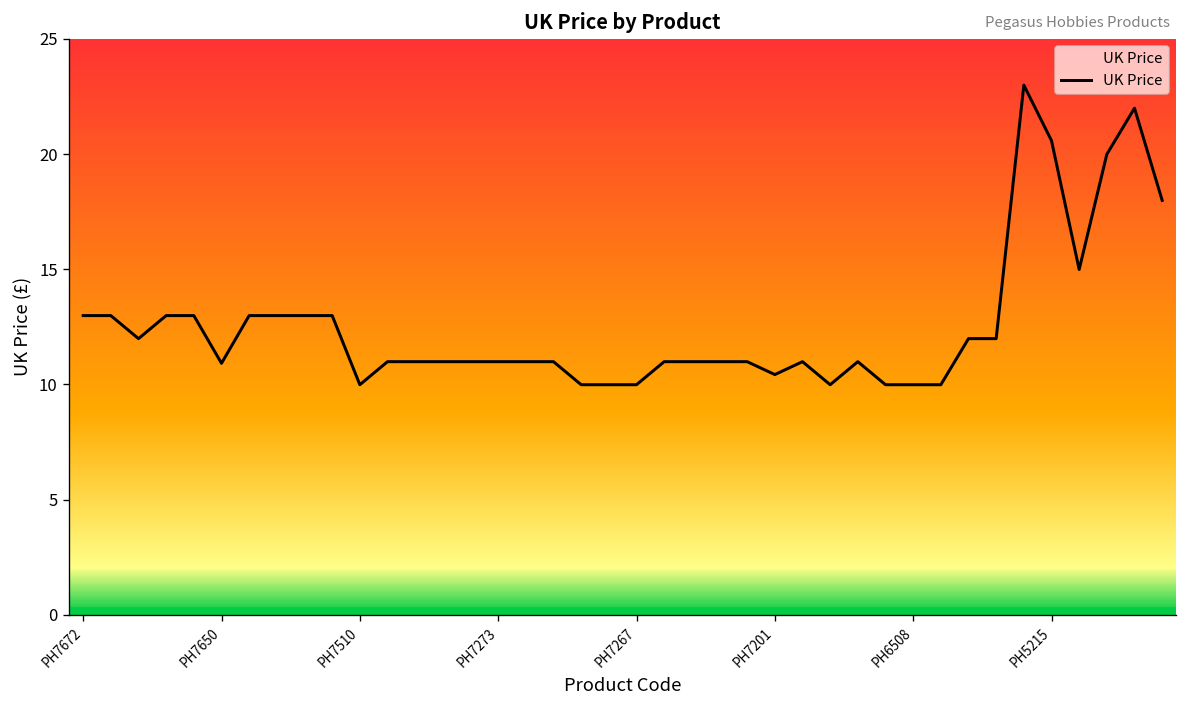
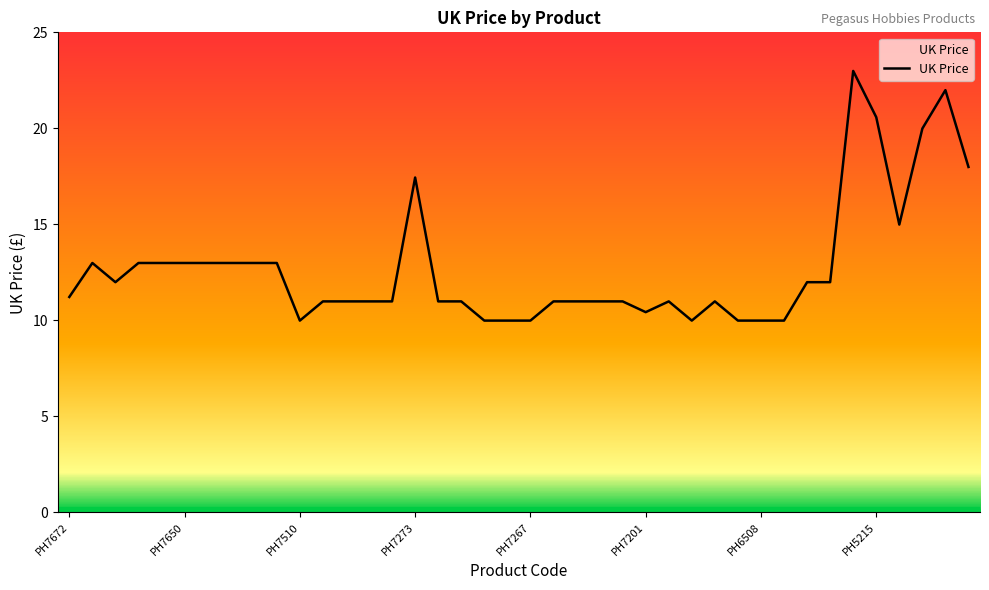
PH7672: 13.0 -> 11.2
PH7650: 10.9 -> 13.0
PH7273: 11.0 -> 17.4
